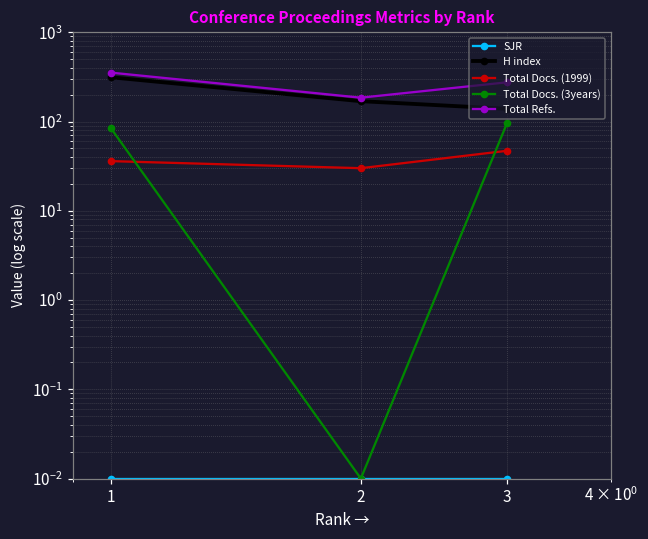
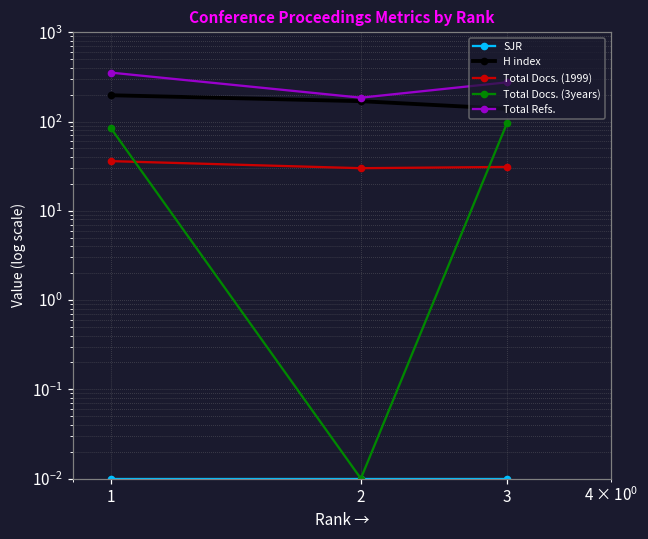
H index, 1: 310 -> 200
Total Docs. (1999), 3: 50 -> 31
